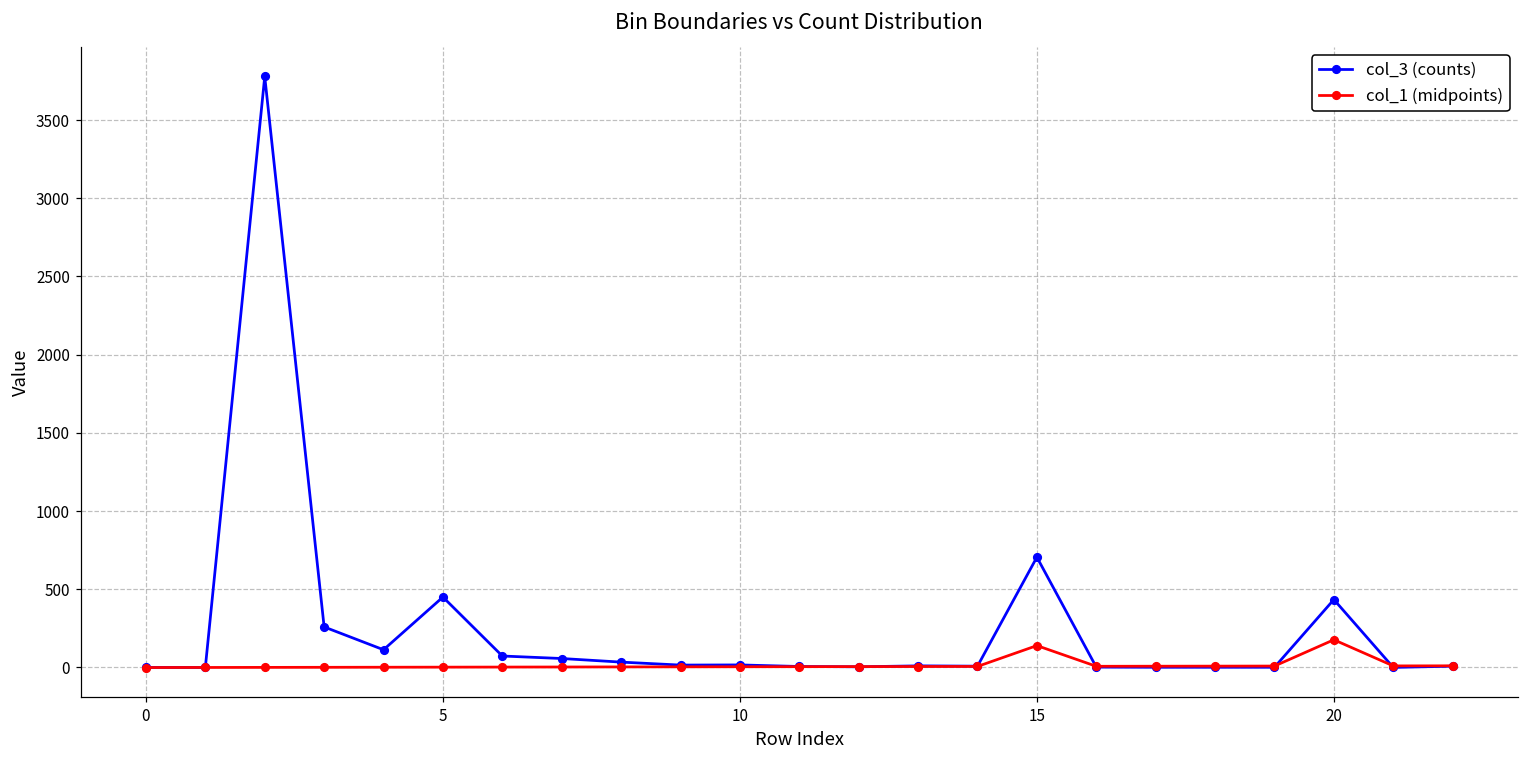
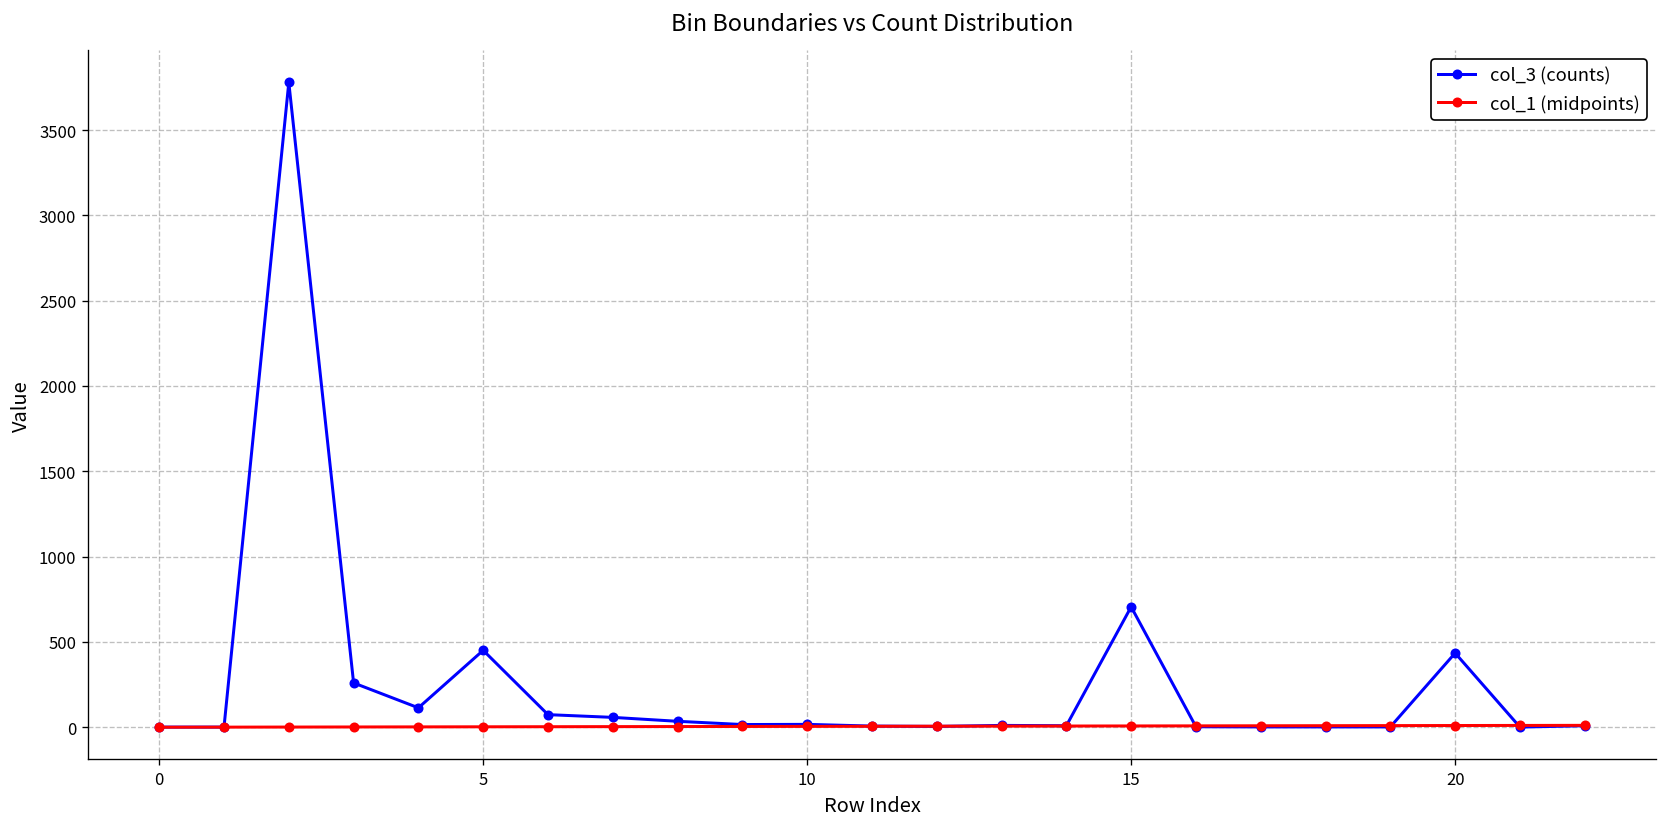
col_1 (midpoints), 15: 140 -> 10
col_1 (midpoints), 20: 180 -> 10
